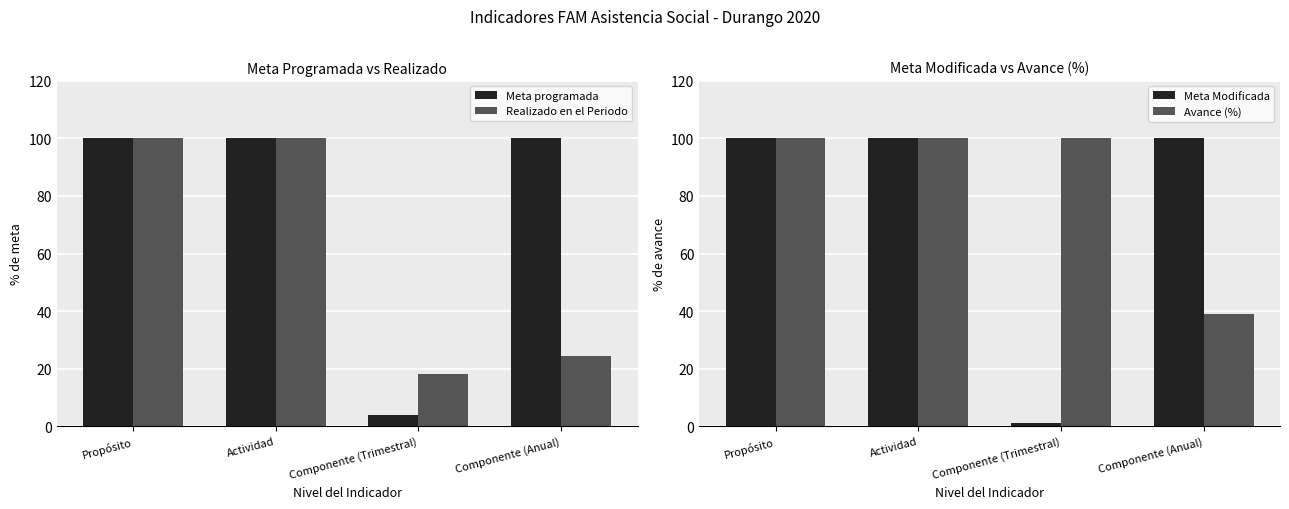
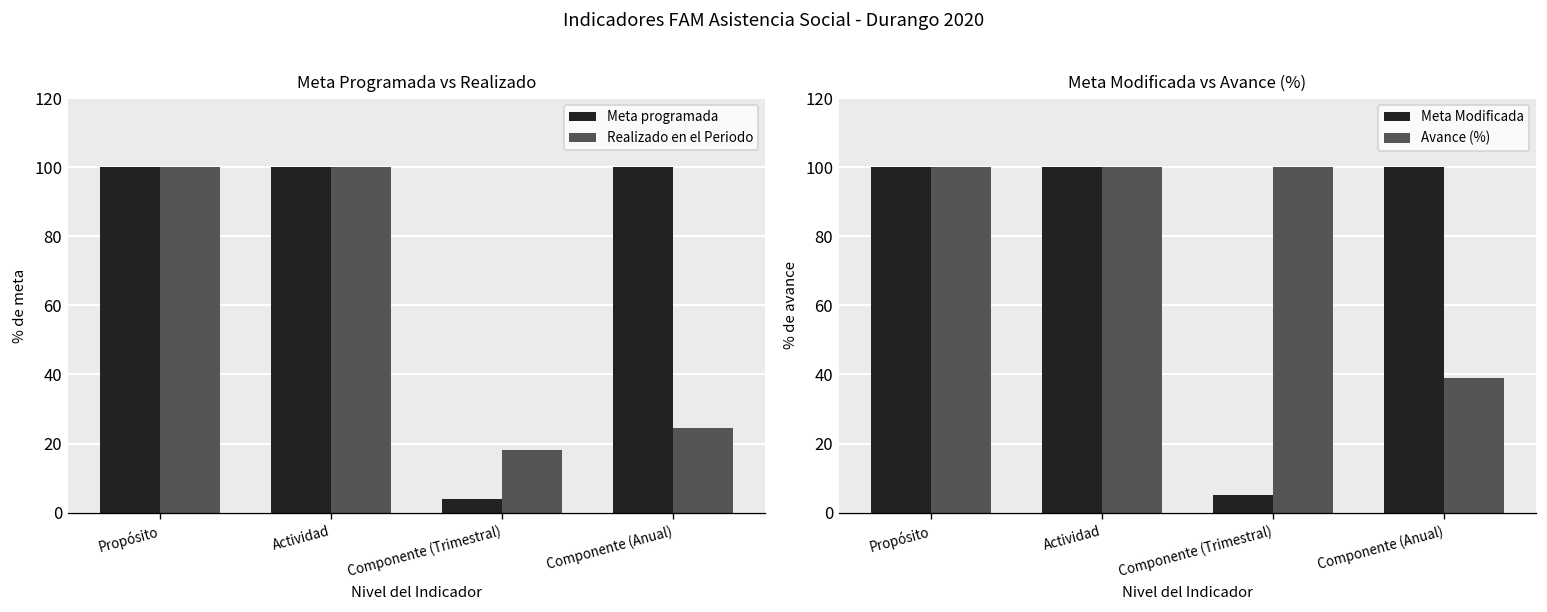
Meta Modificada vs Avance (%), Meta Modificada, Componente (Trimestral): 1 -> 5
